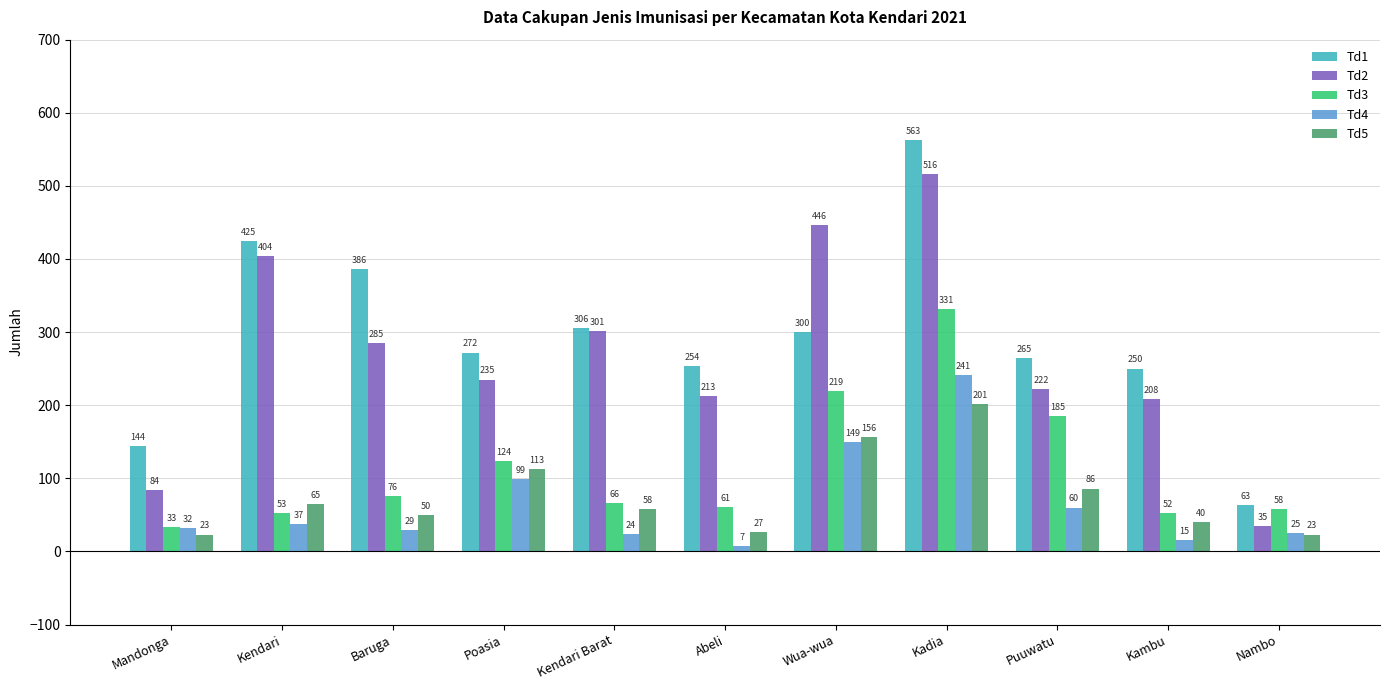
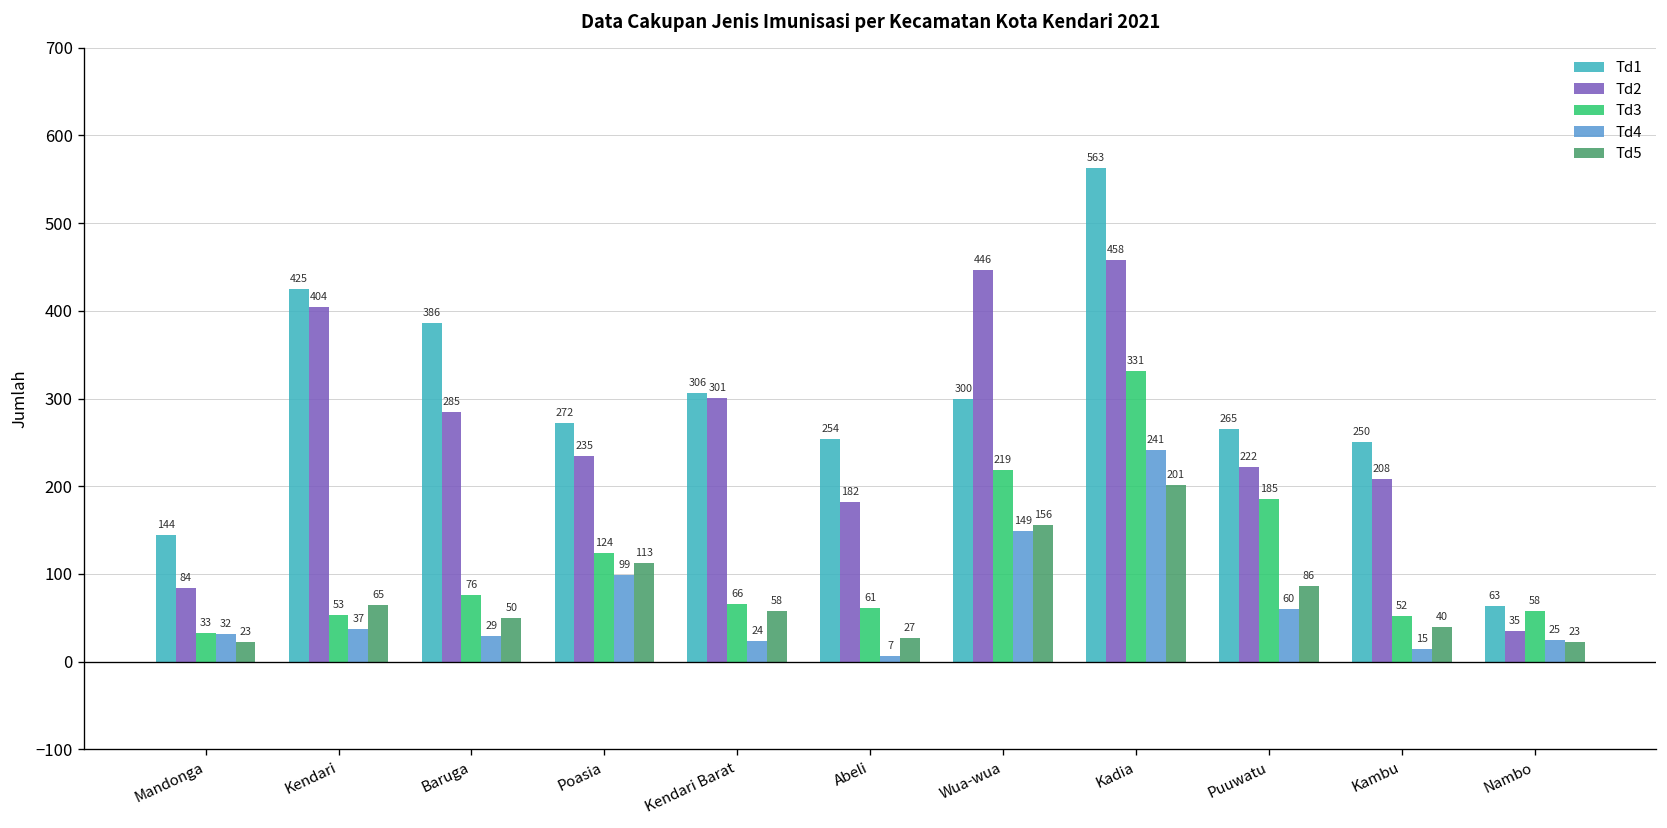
Td2, Abeli: 213 -> 182
Td2, Kadia: 516 -> 458
